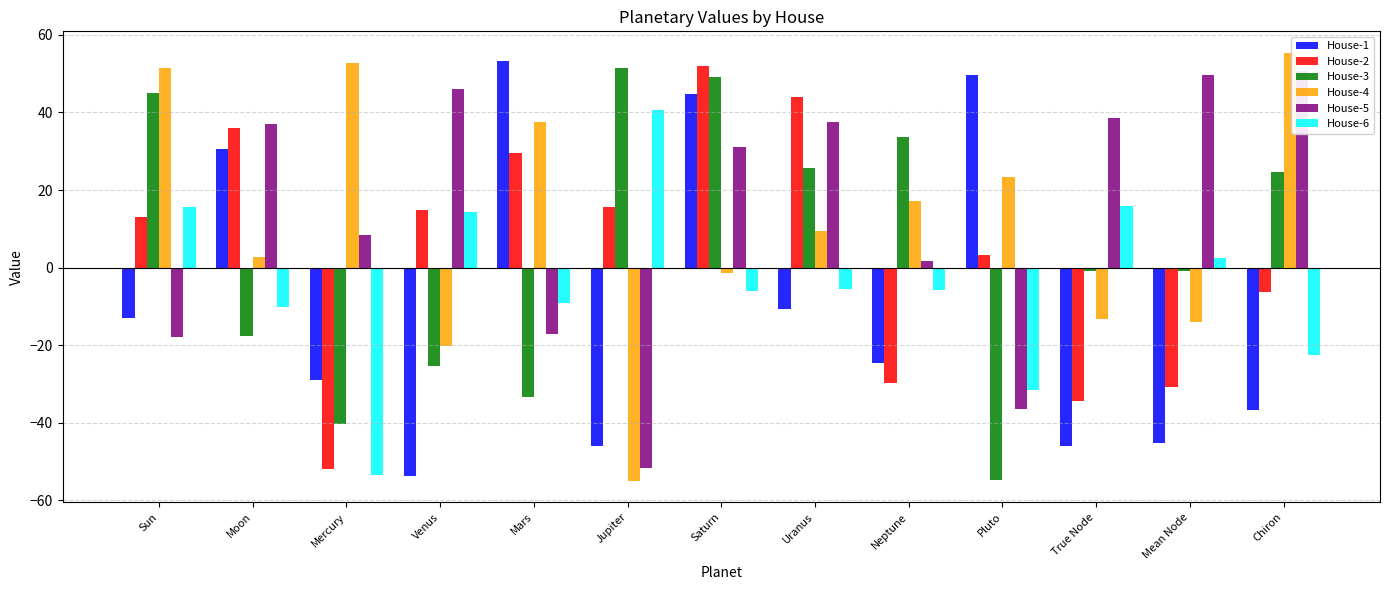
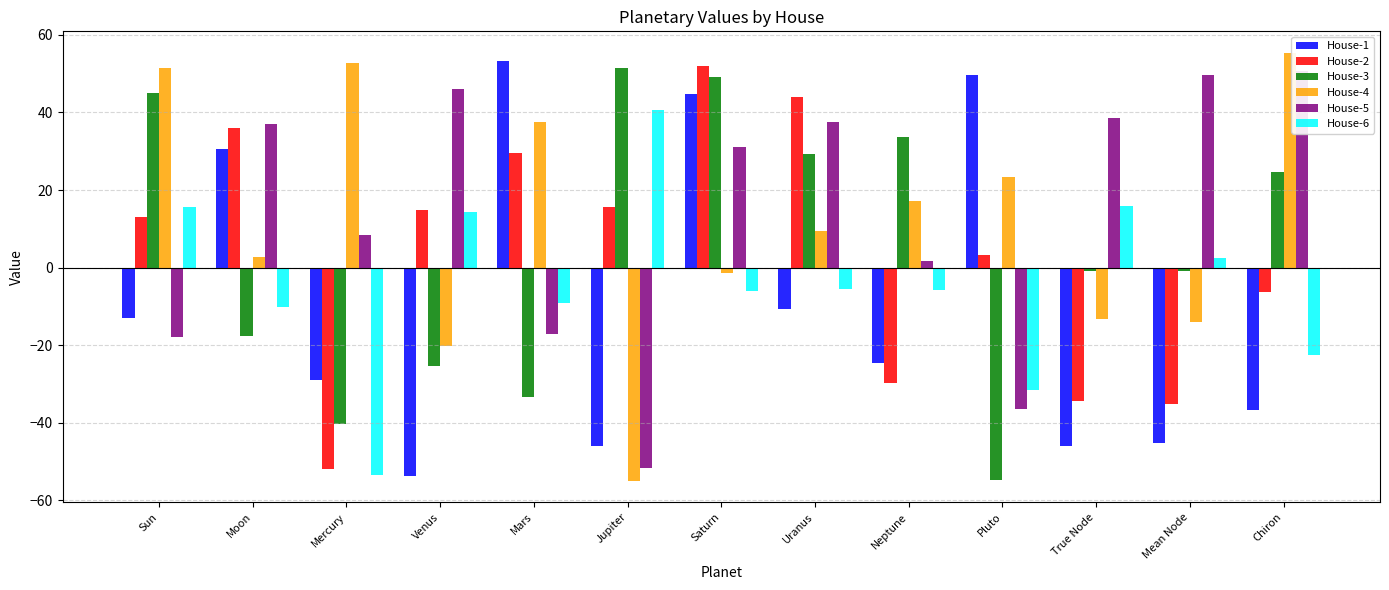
House-3, Uranus: 26 -> 29
House-2, Mean Node: -31 -> -35
